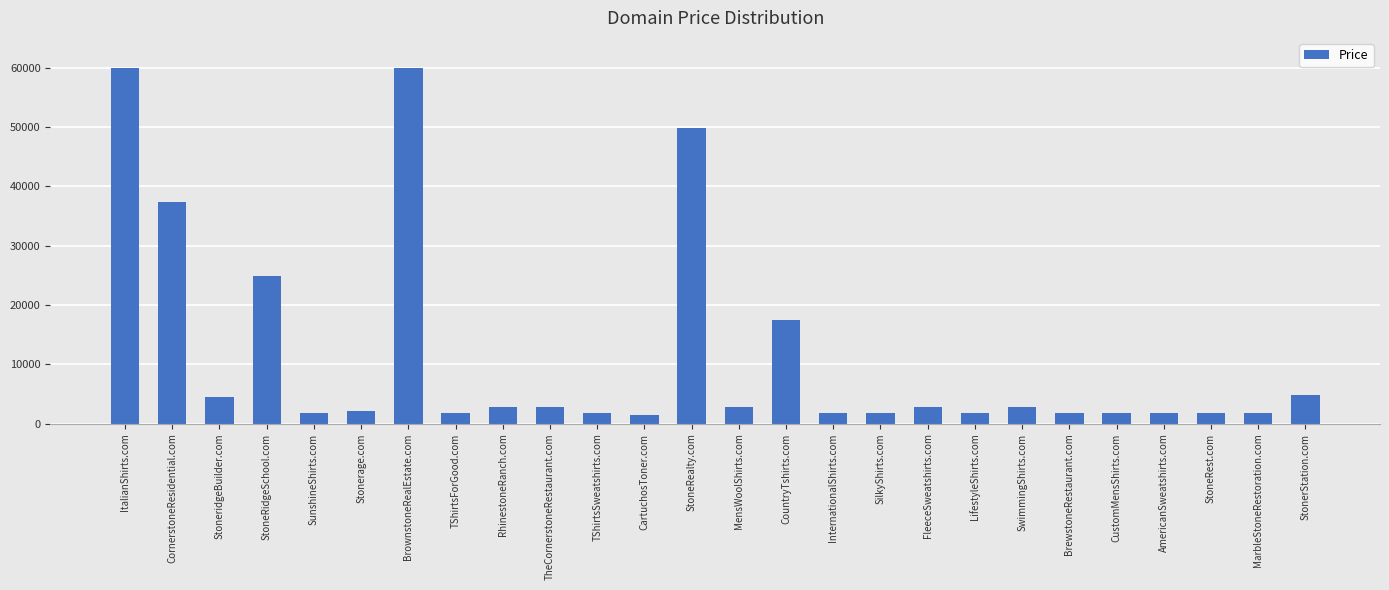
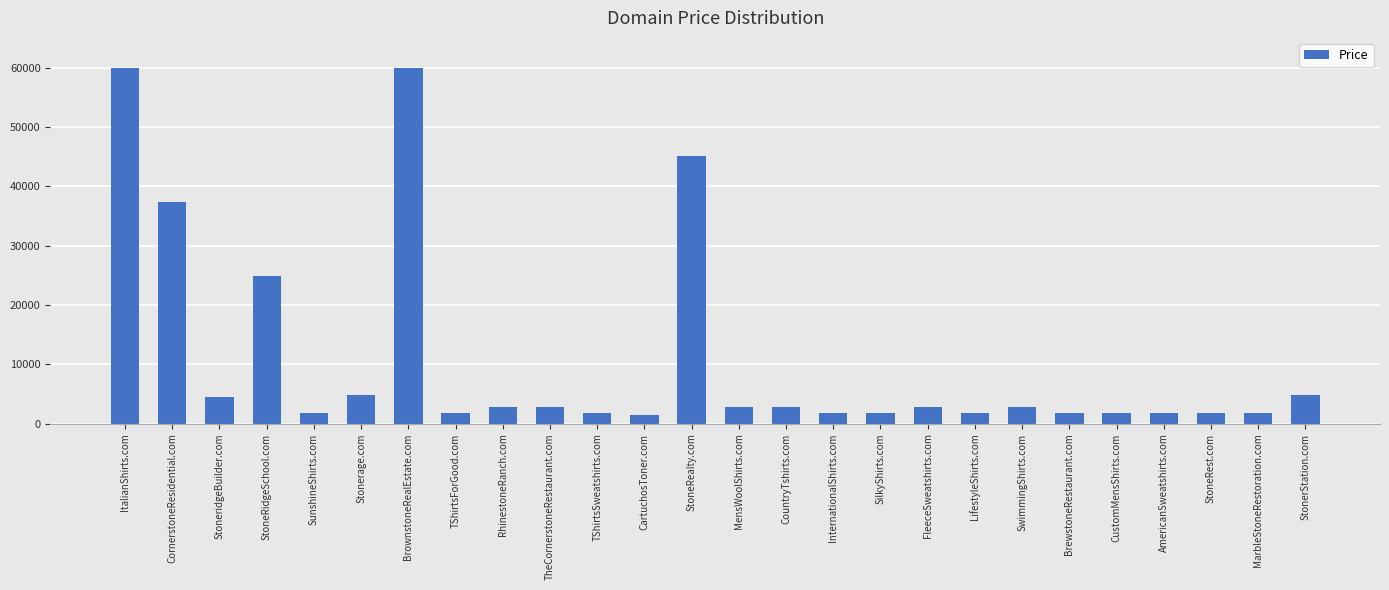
Stonerage.com: 2000 -> 5000
StoneRealty.com: 50000 -> 45000
CountryTshirts.com: 18000 -> 3000
